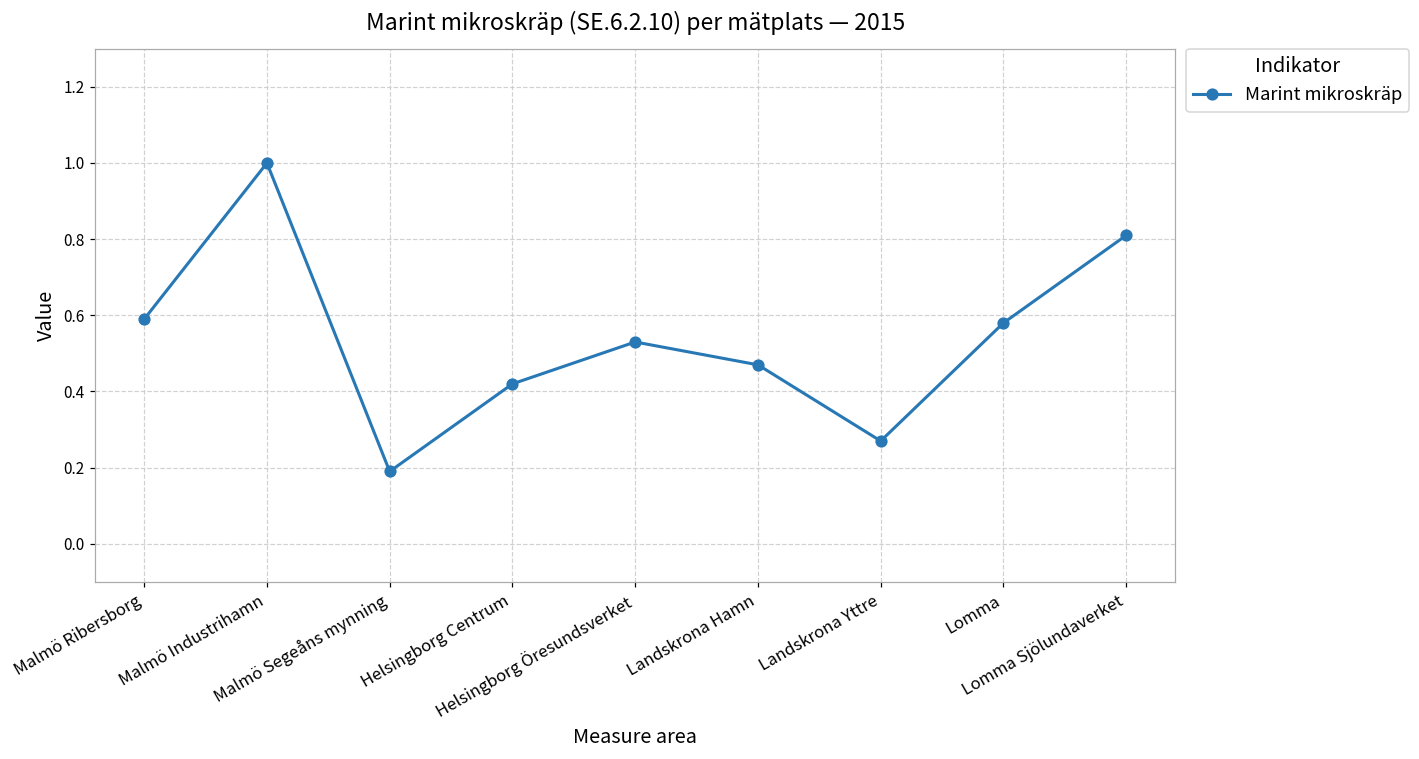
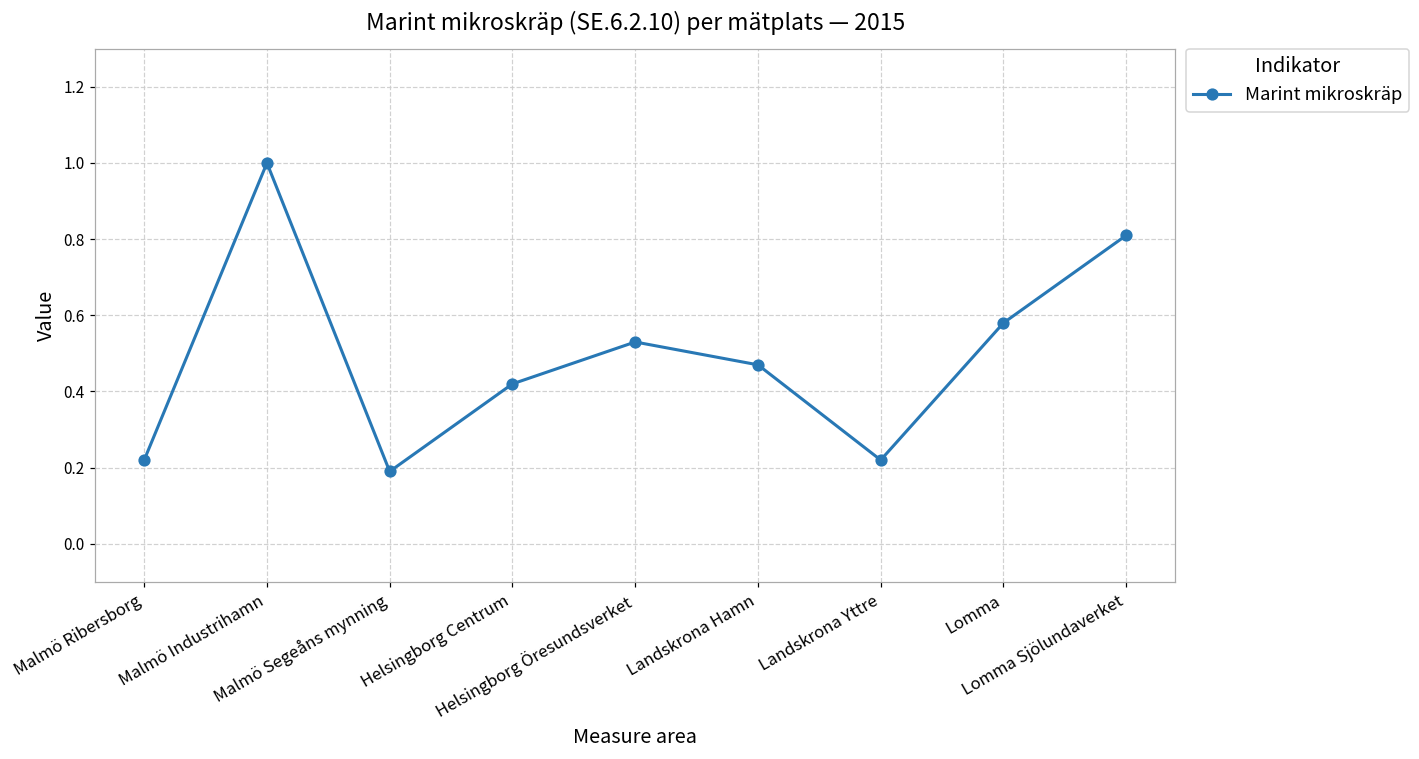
Malmö Ribersborg: 0.59 -> 0.22
Landskrona Yttre: 0.27 -> 0.22
